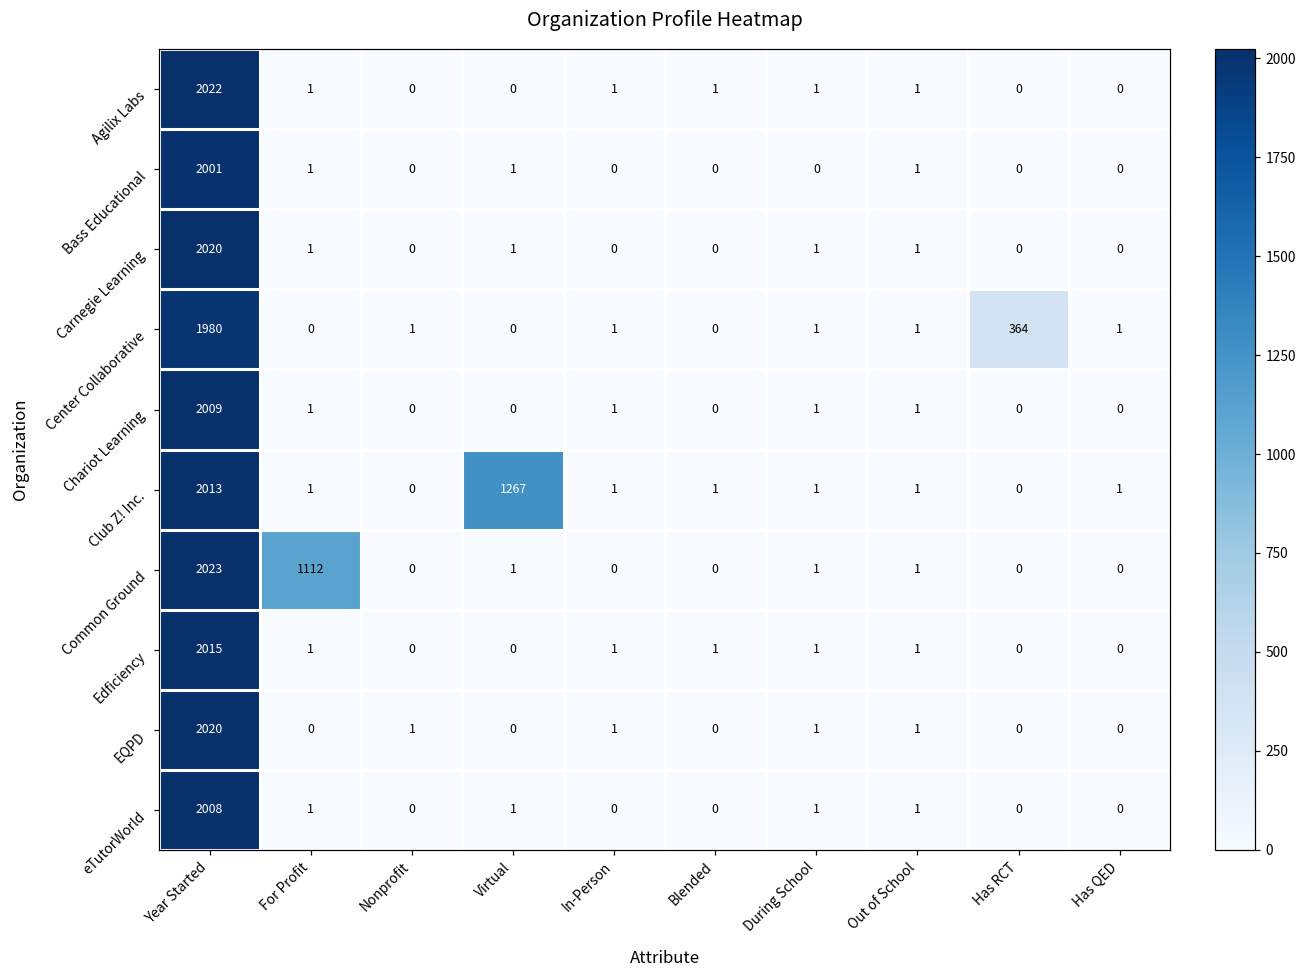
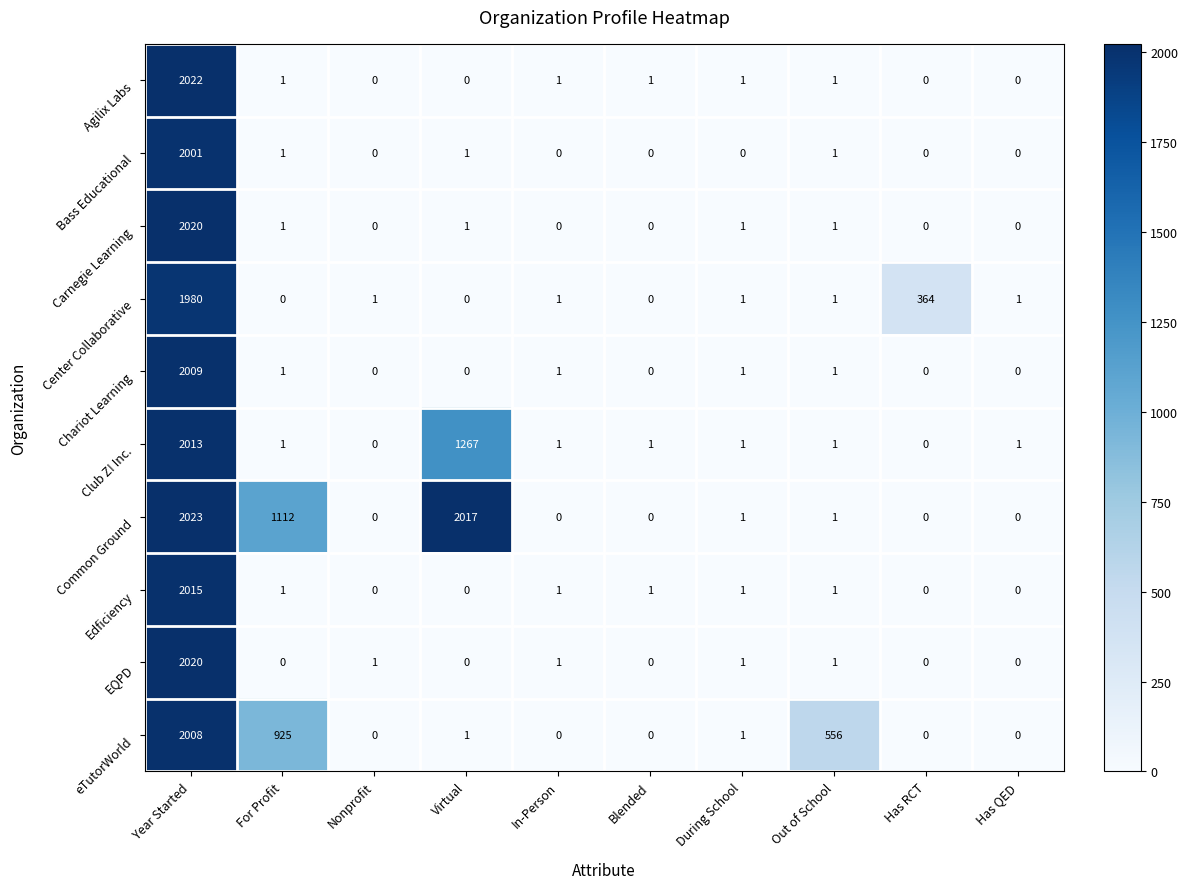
Common Ground, Virtual: 1 -> 2017
eTutorWorld, For Profit: 1 -> 925
eTutorWorld, Out of School: 1 -> 556
